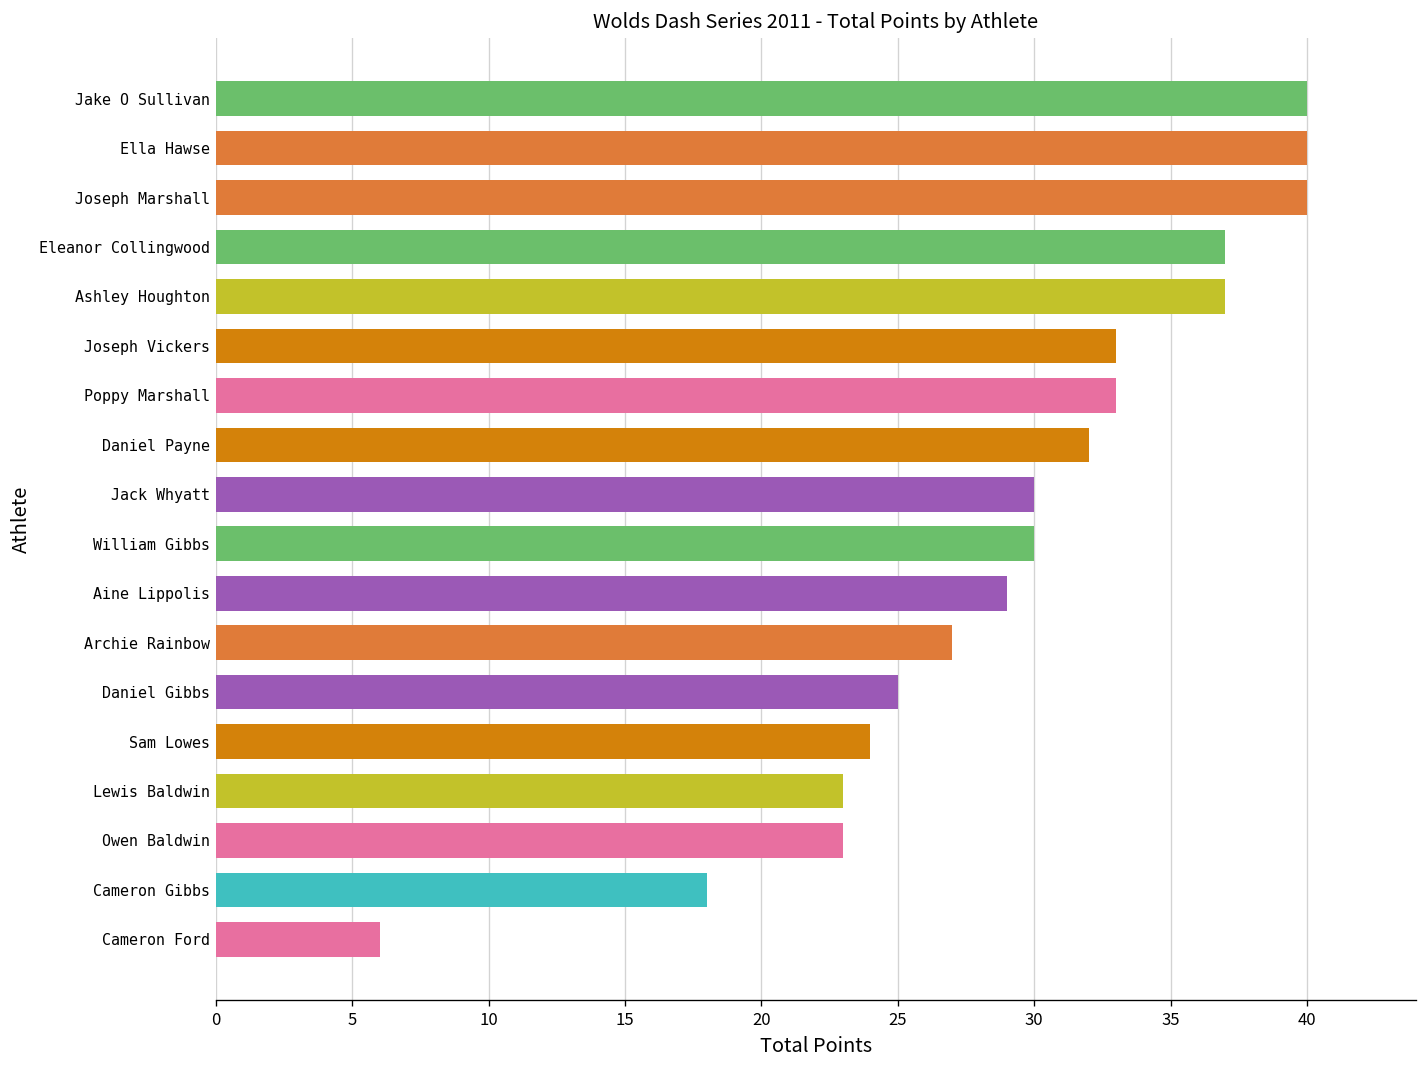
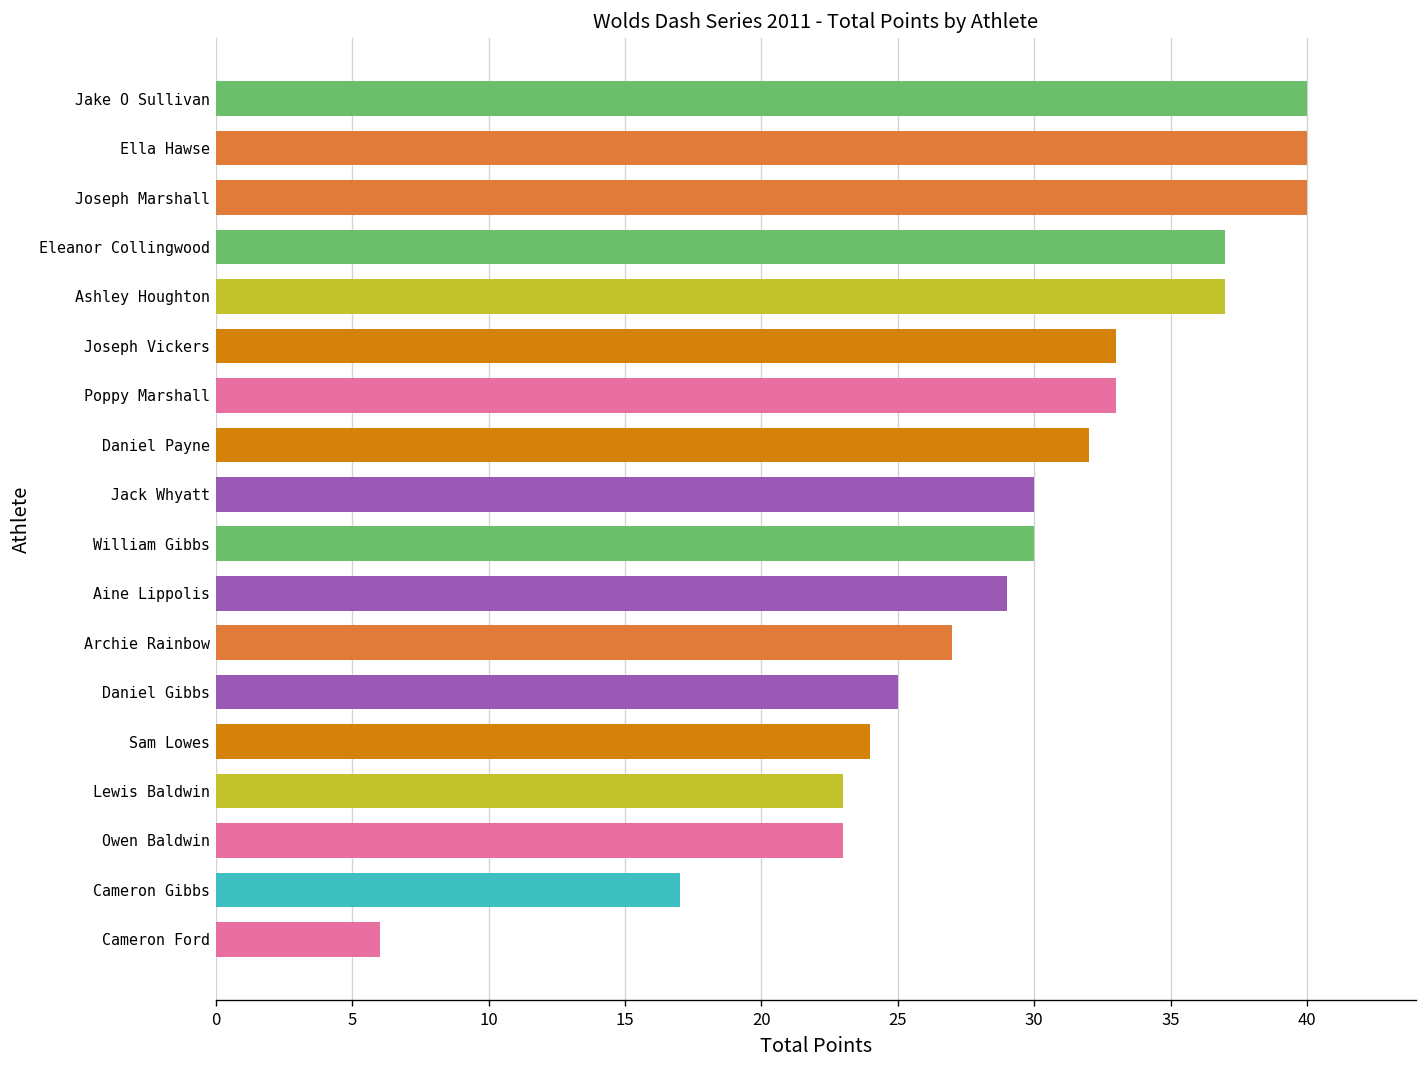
Cameron Gibbs: 18 -> 17
